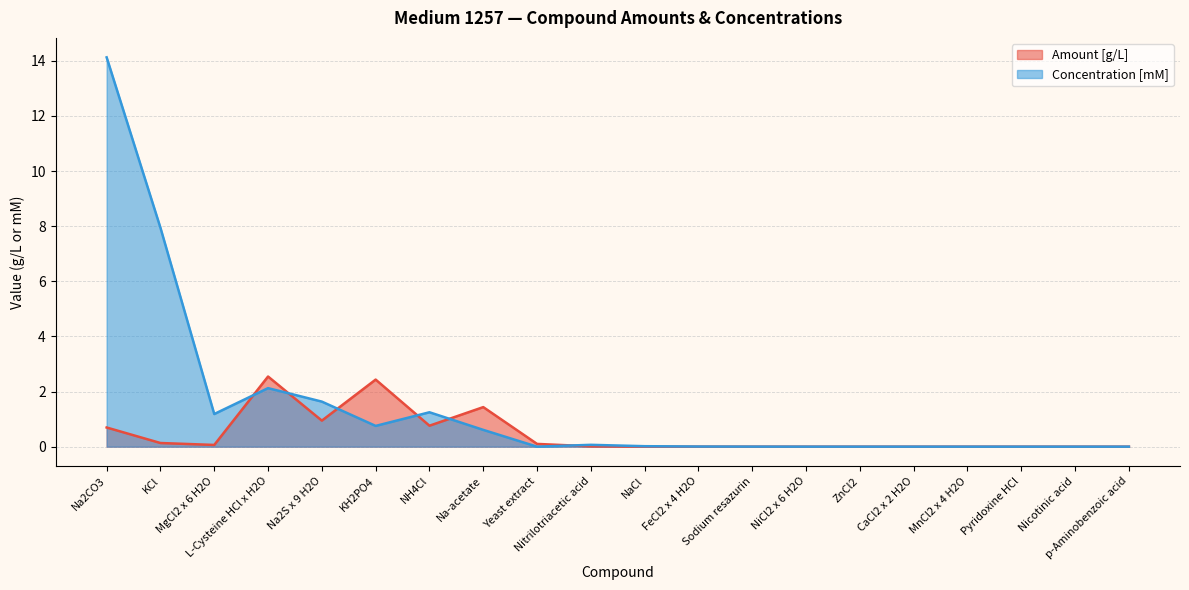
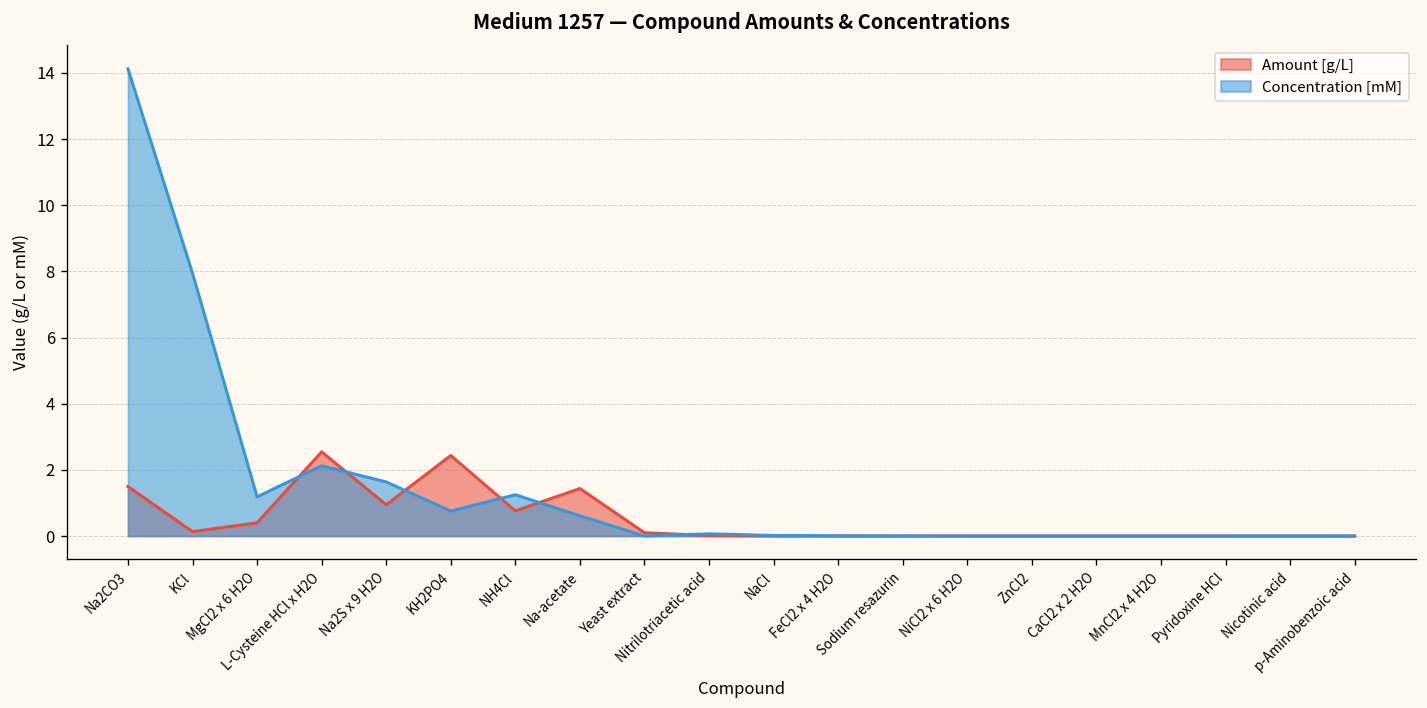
Amount [g/L], Na2CO3: 0.7 -> 1.5
Amount [g/L], MgCl2 x 6 H2O: 0.1 -> 0.4
